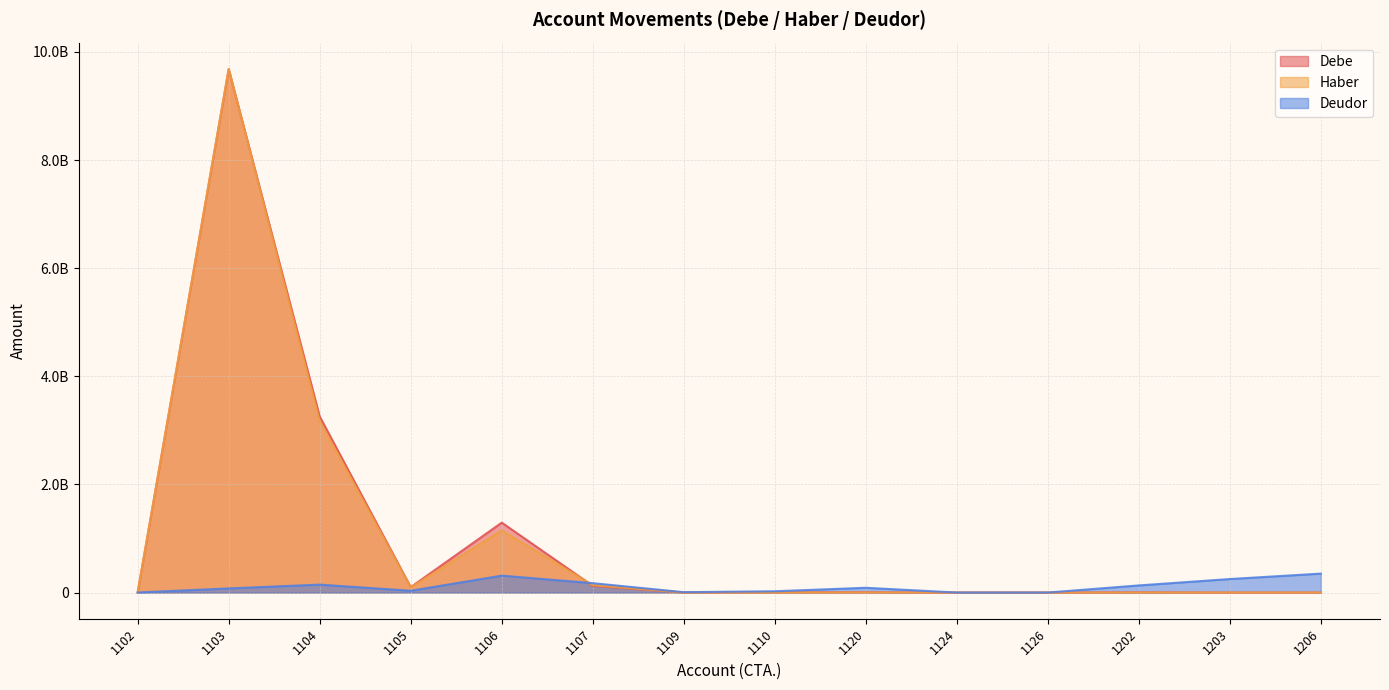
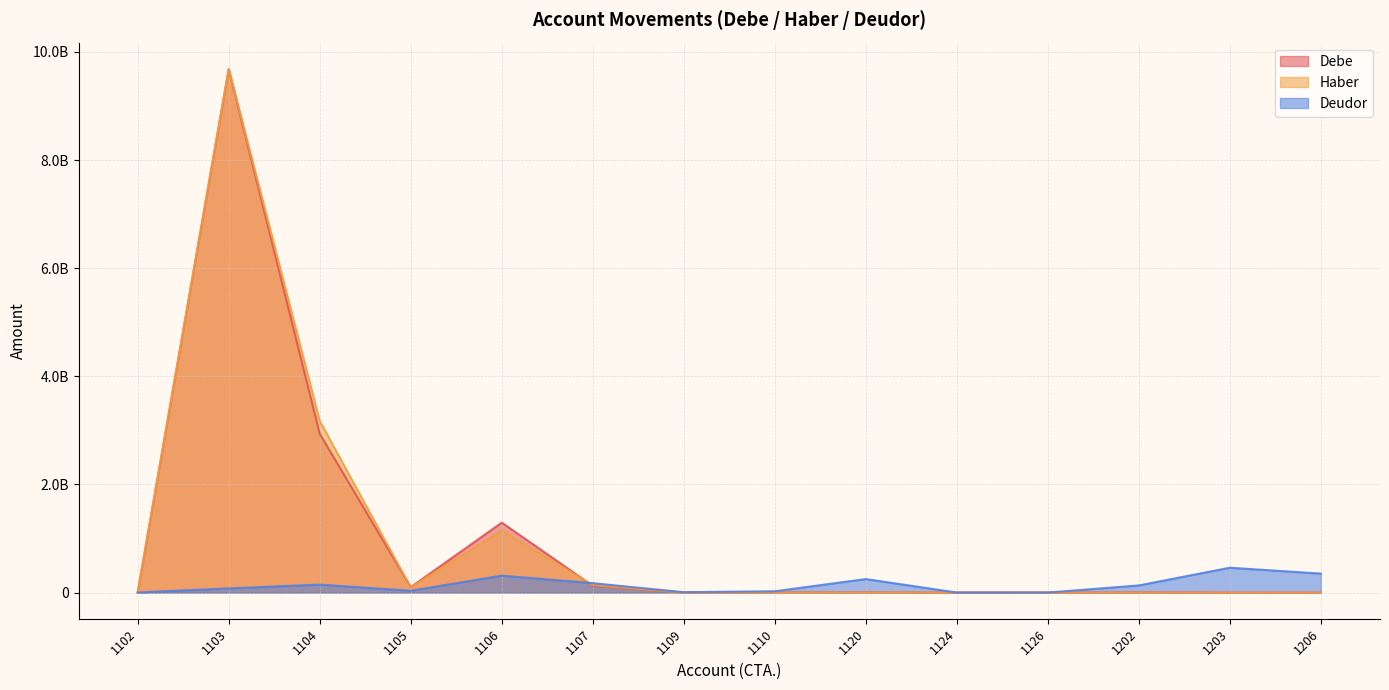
Debe, 1104: 3300000000 -> 2900000000
Deudor, 1120: 100000000 -> 200000000
Deudor, 1203: 200000000 -> 500000000
